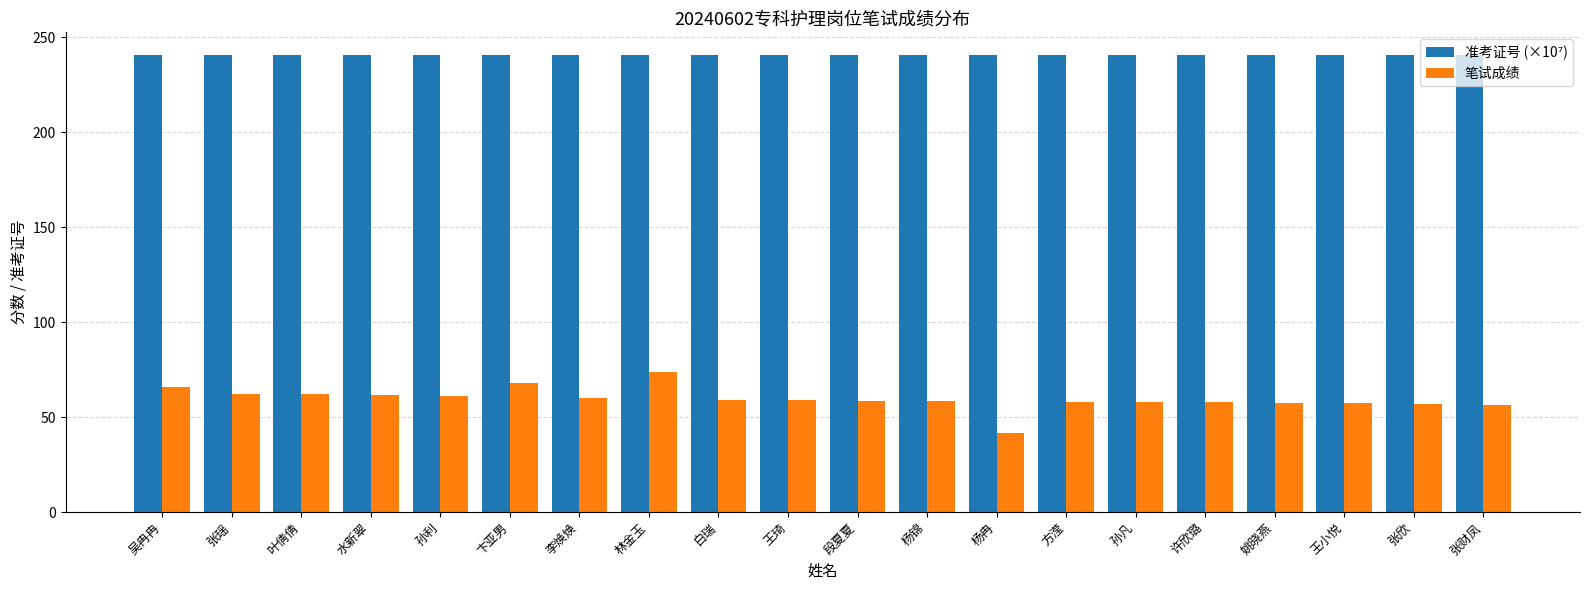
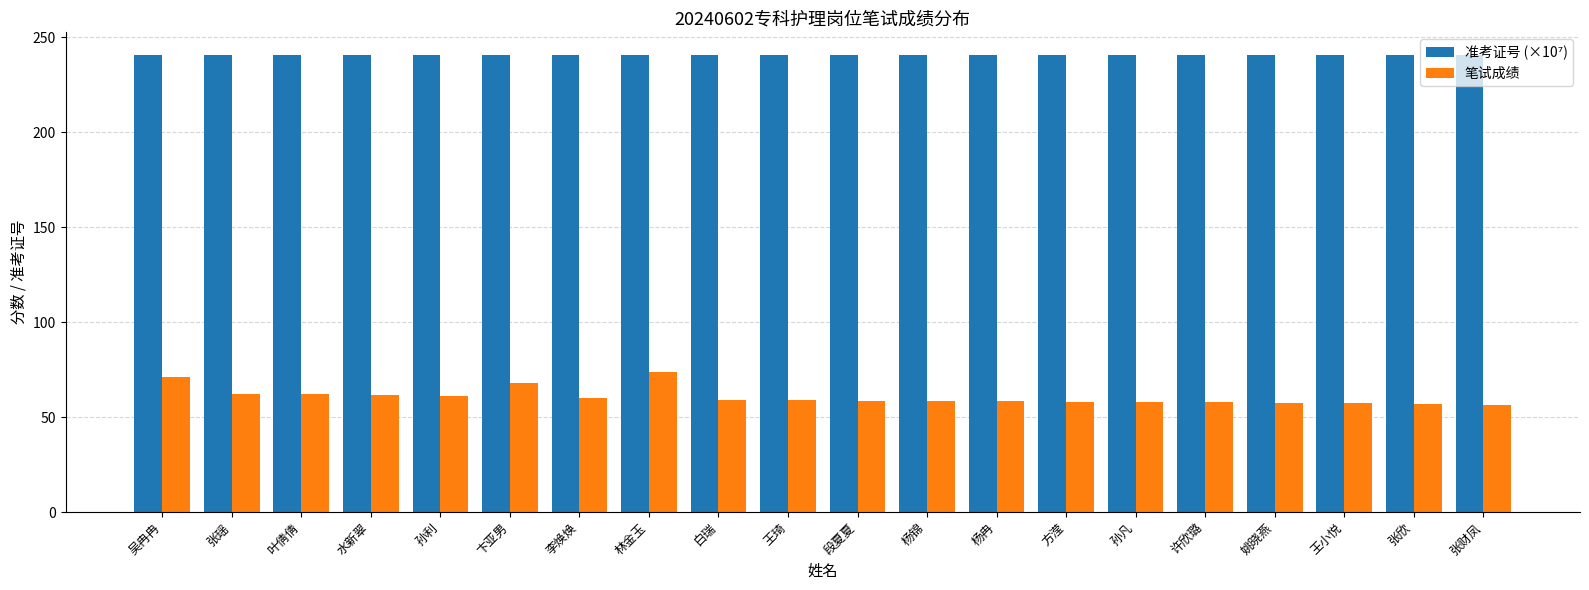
笔试成绩, 吴冉冉: 66 -> 71
笔试成绩, 杨冉: 42 -> 58
